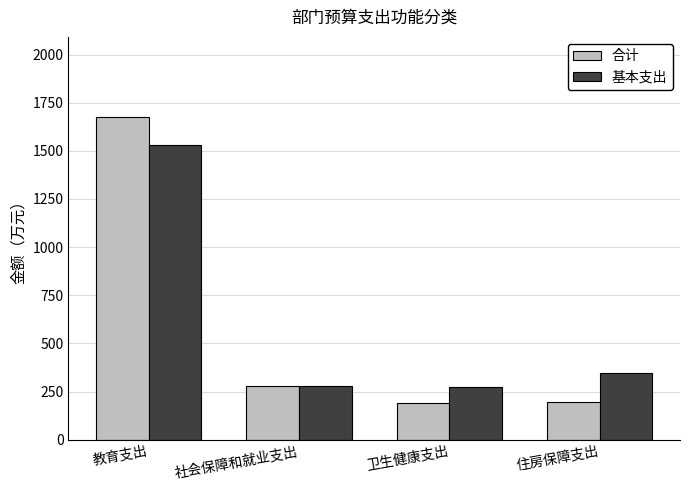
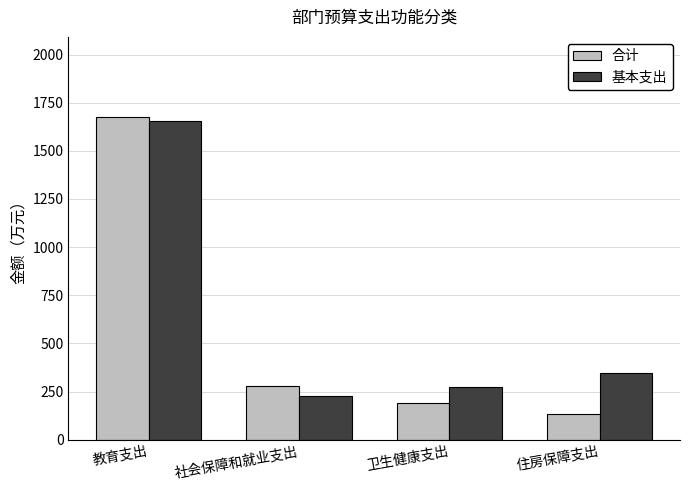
基本支出, 教育支出: 1530 -> 1660
基本支出, 社会保障和就业支出: 280 -> 230
合计, 住房保障支出: 190 -> 130
